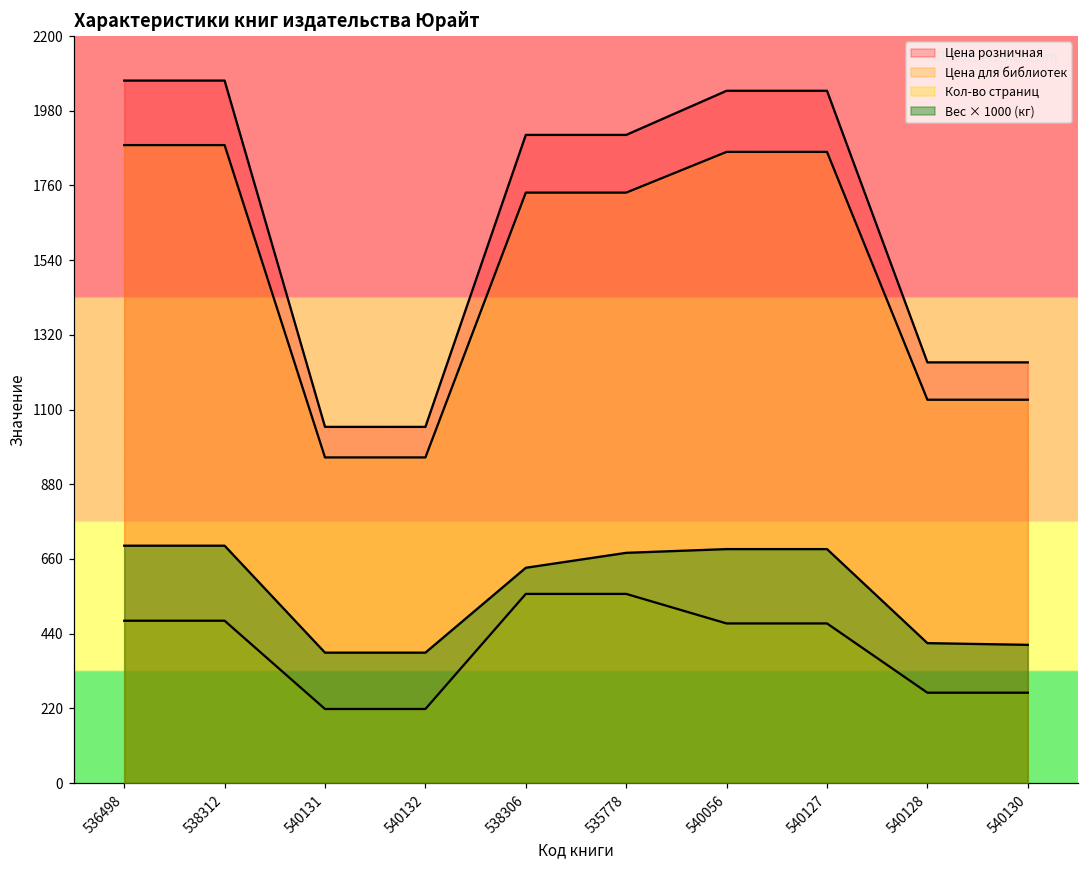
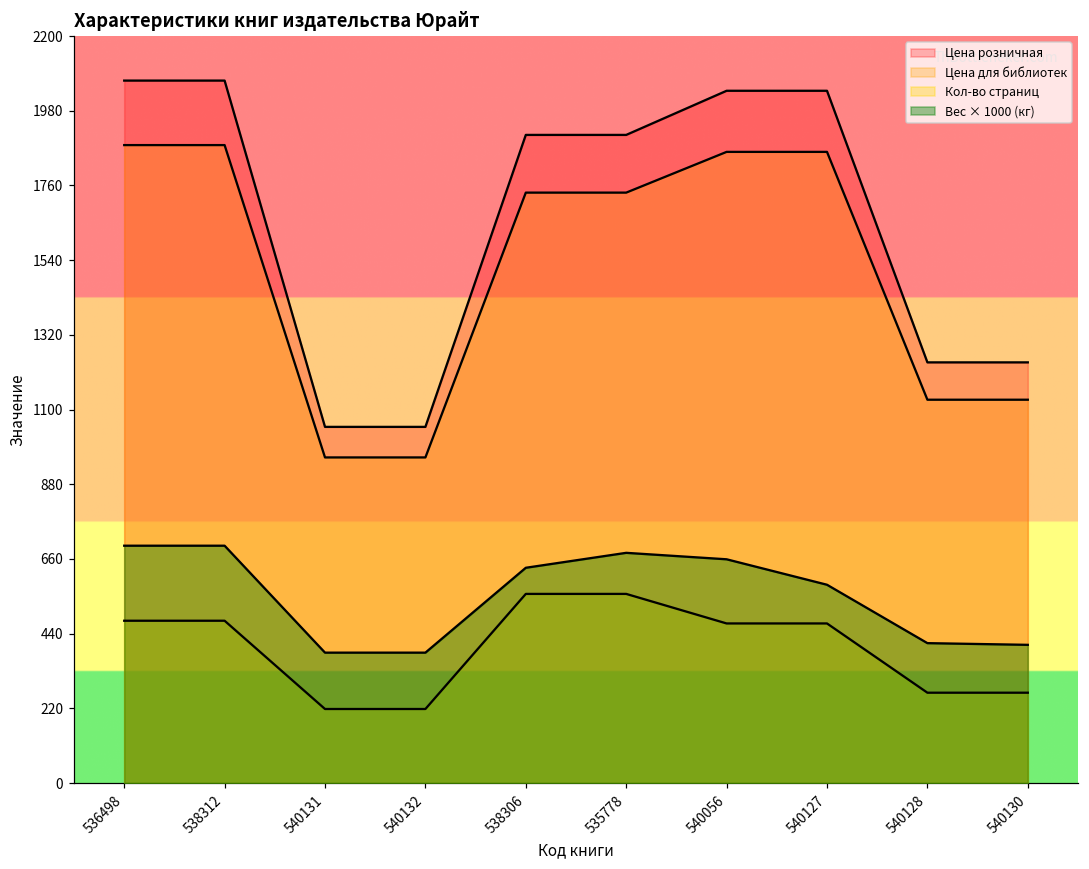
Вес × 1000 (кг), 540056: 690 -> 660
Вес × 1000 (кг), 540127: 690 -> 580
